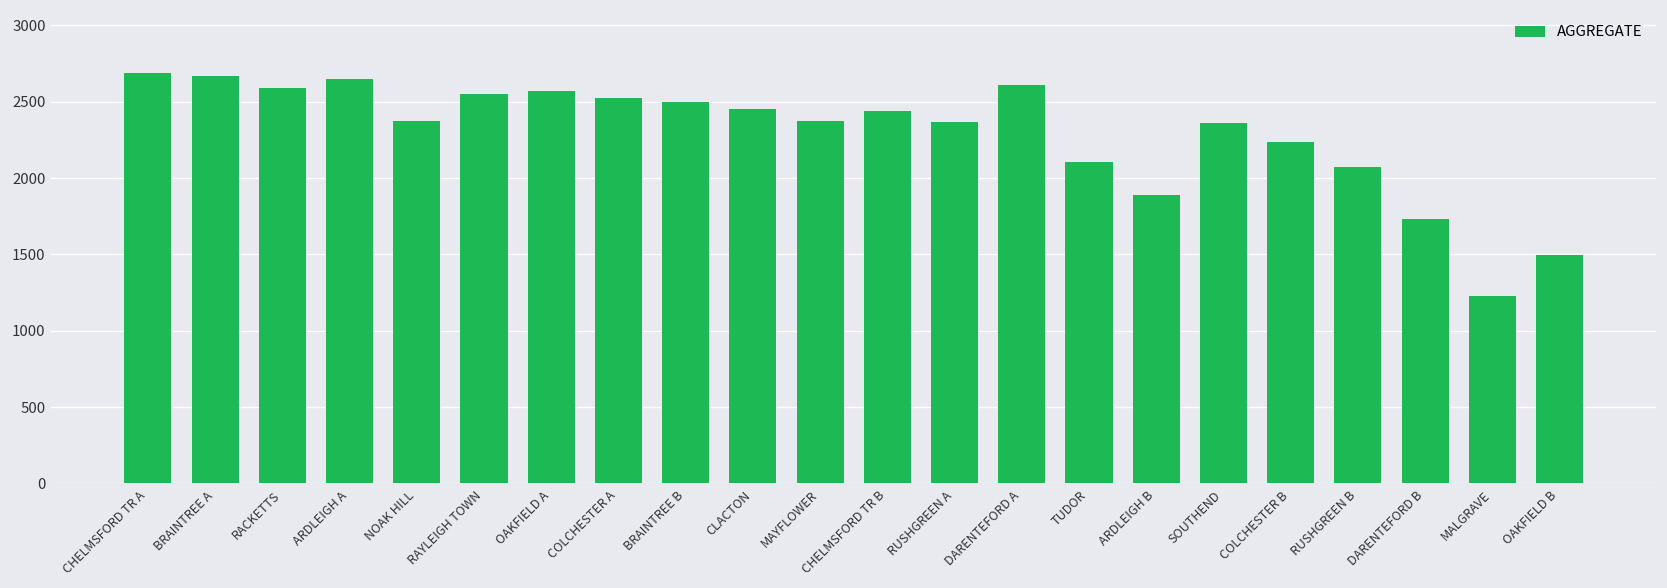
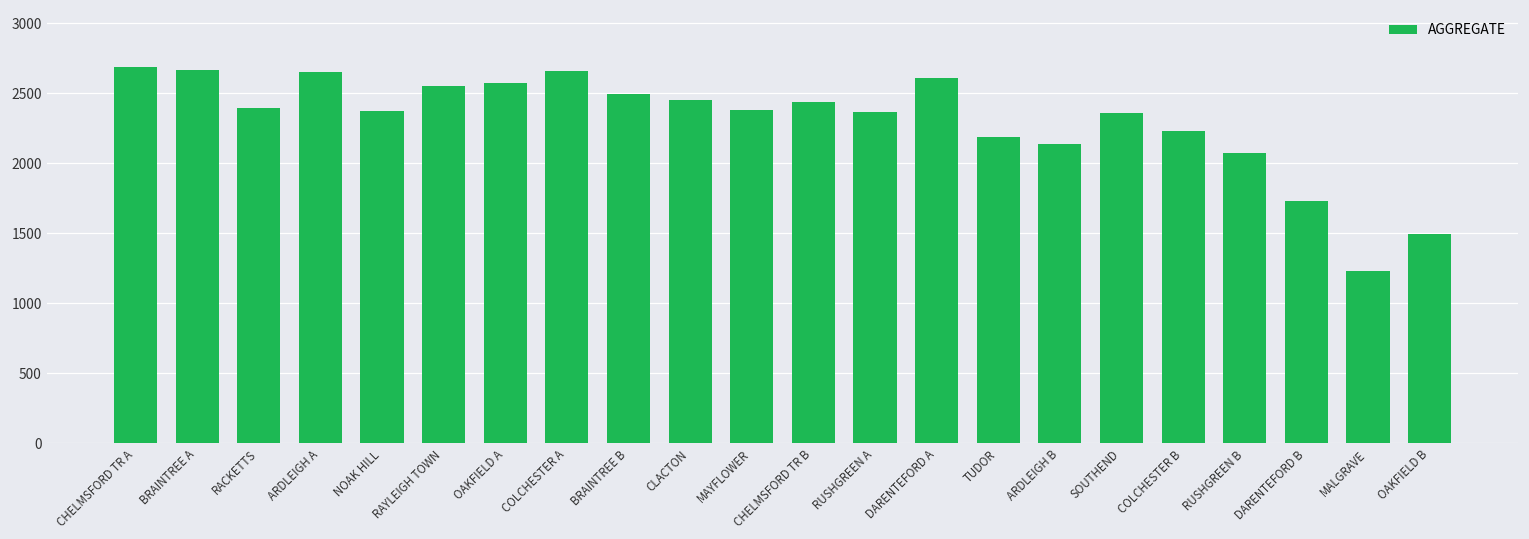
RACKETTS: 2590 -> 2400
COLCHESTER A: 2520 -> 2660
TUDOR: 2110 -> 2190
ARDLEIGH B: 1890 -> 2140
